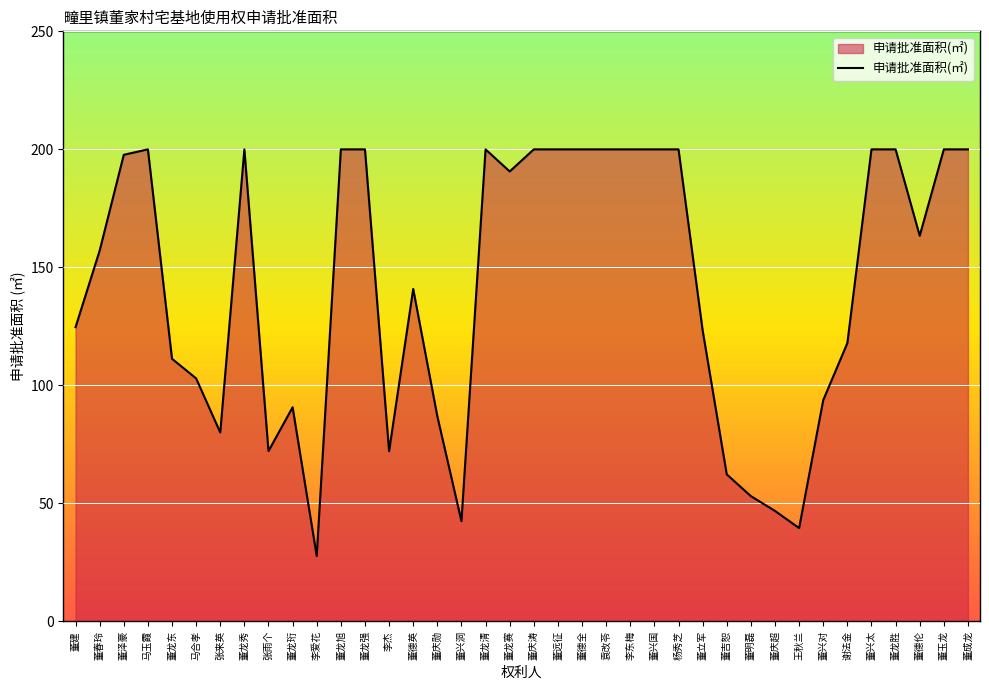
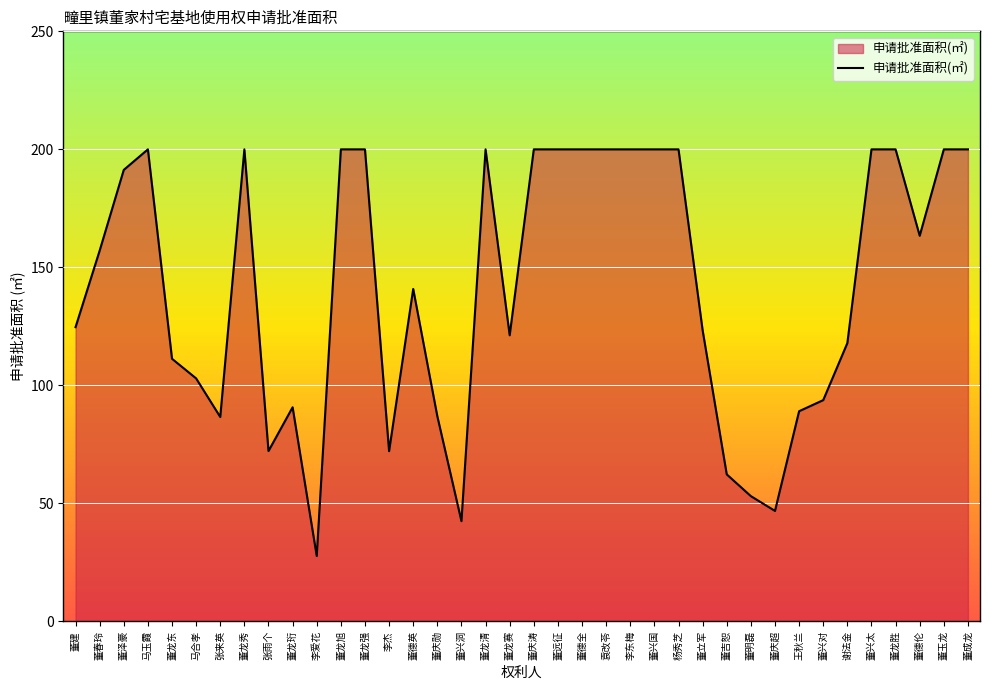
董泽豪: 198 -> 191
张来英: 80 -> 87
董龙赛: 191 -> 121
王秋兰: 40 -> 89
